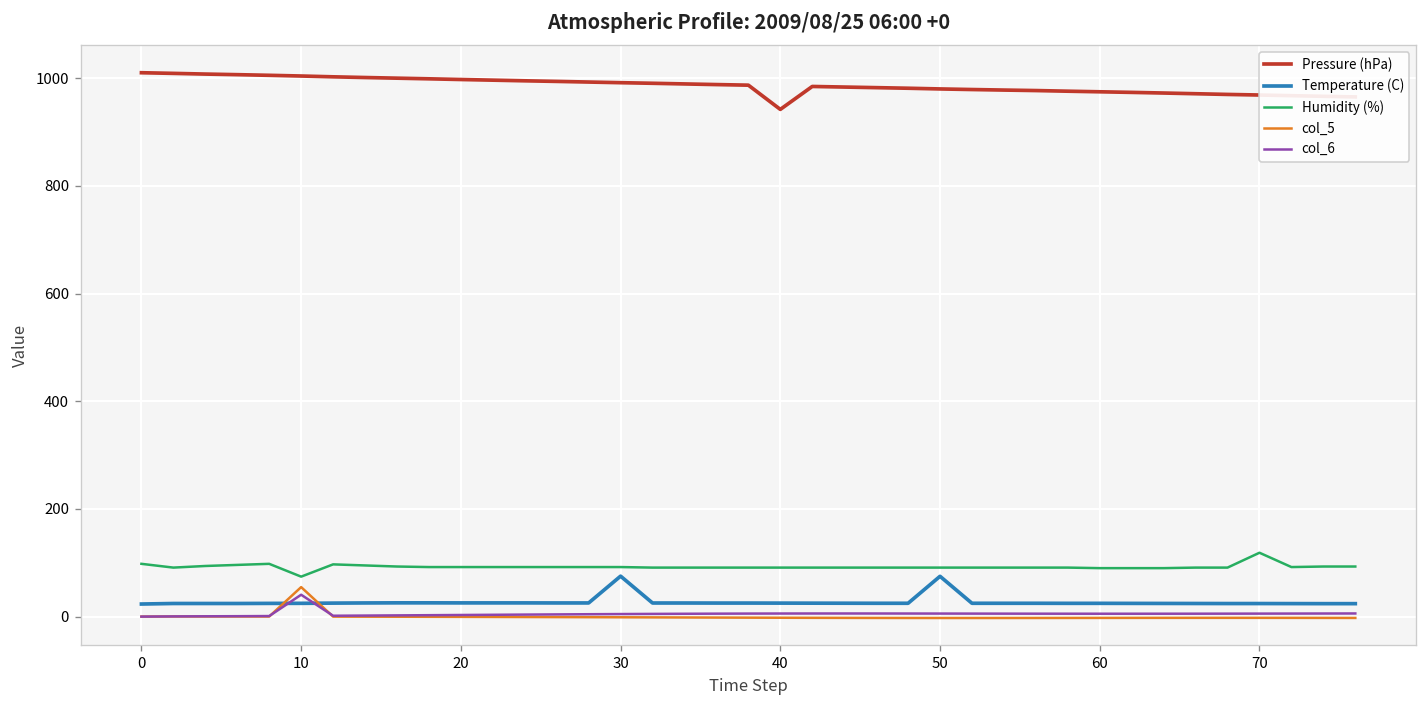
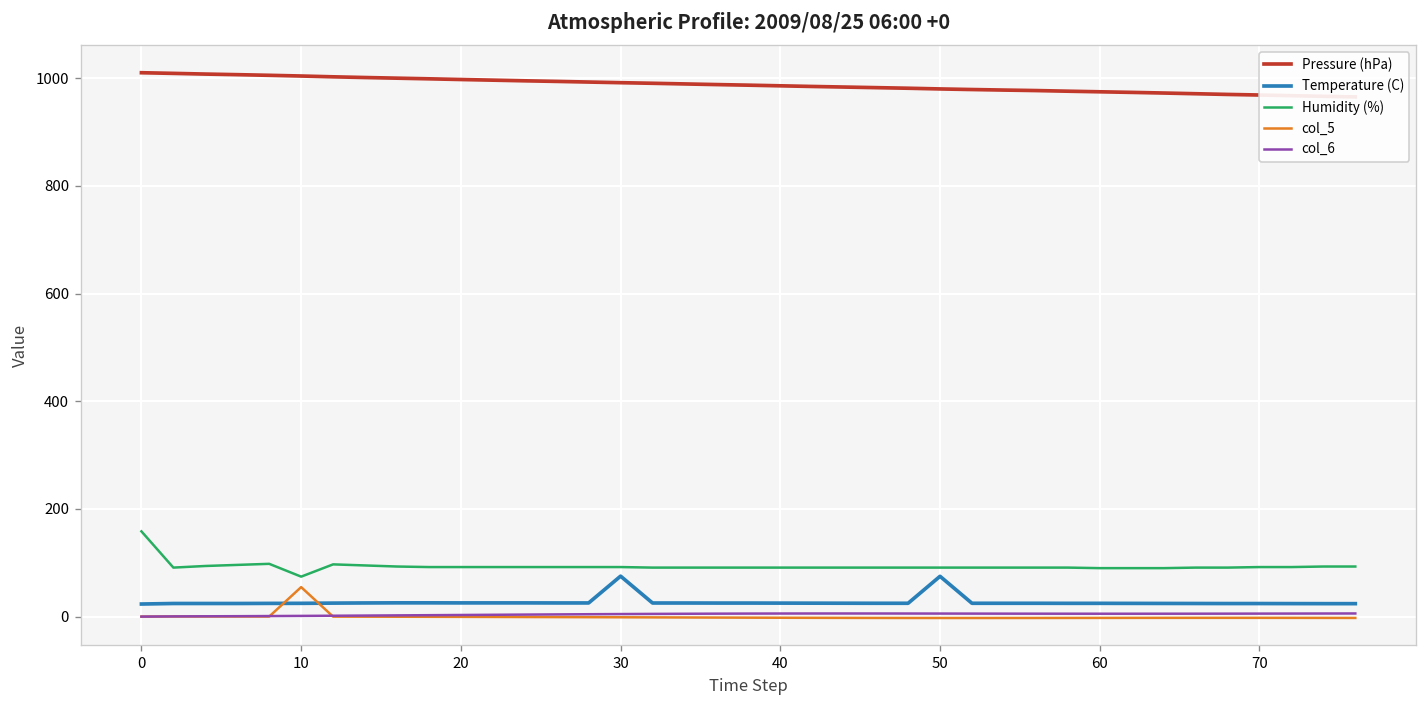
Humidity (%), 0: 100 -> 160
col_6, 10: 40 -> 0
Pressure (hPa), 40: 940 -> 990
Humidity (%), 70: 120 -> 90
